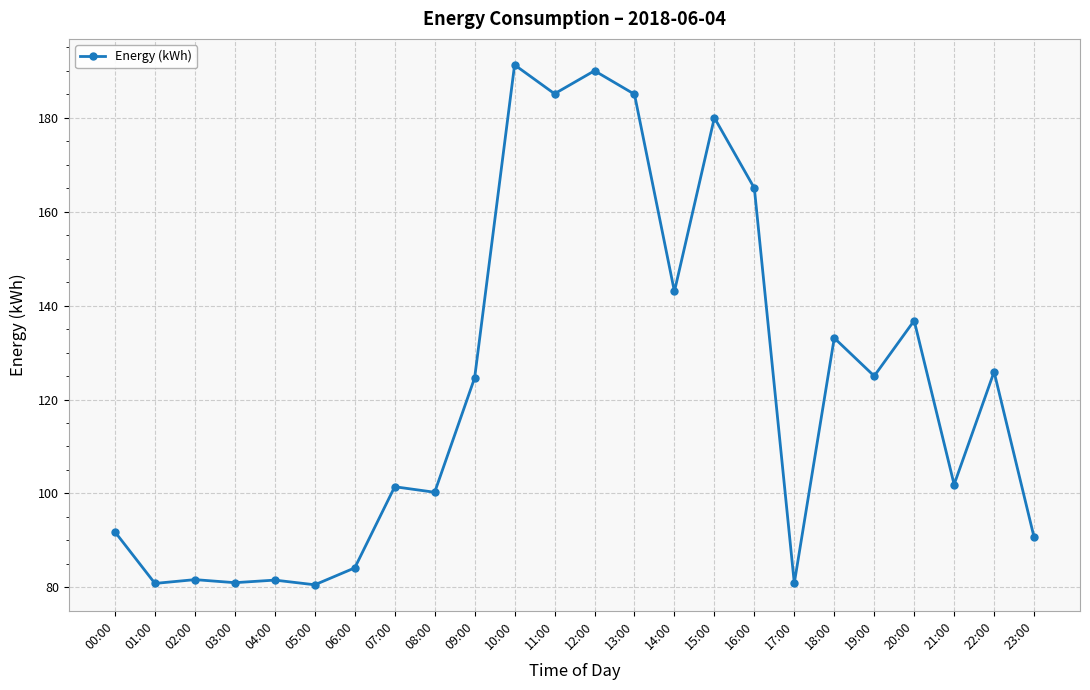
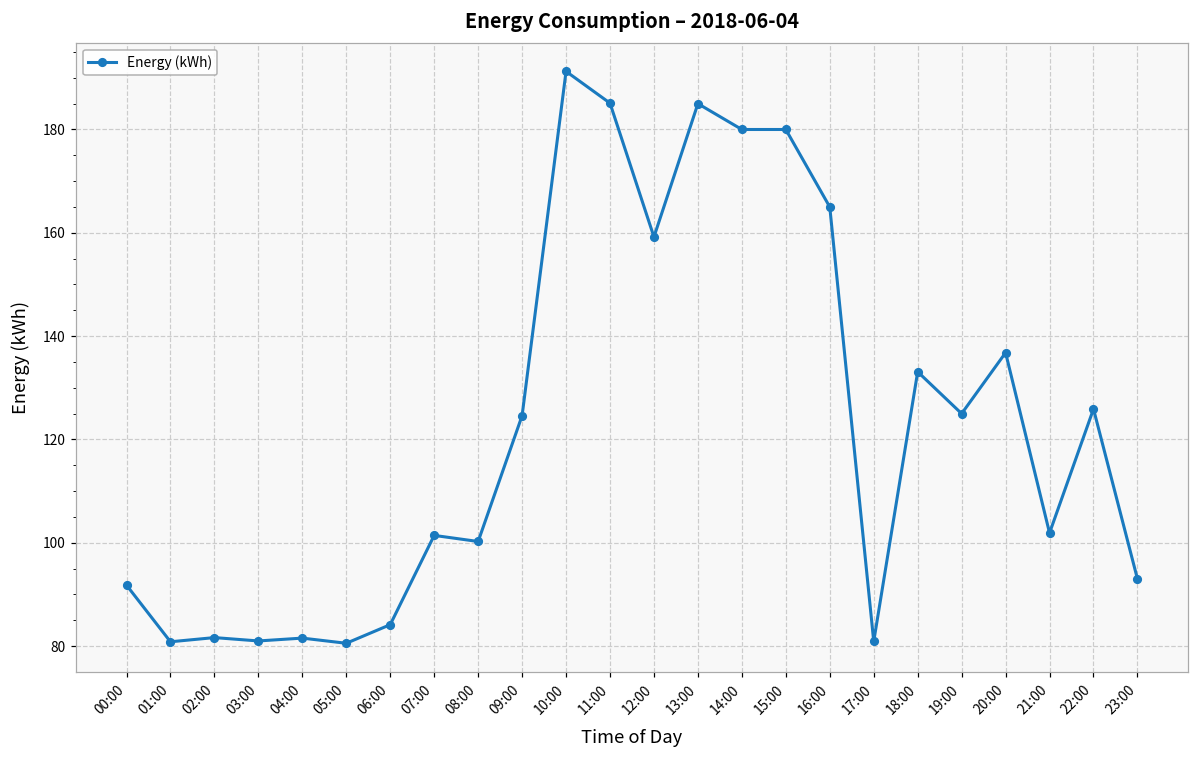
12:00: 190 -> 159
14:00: 143 -> 180
23:00: 91 -> 93
